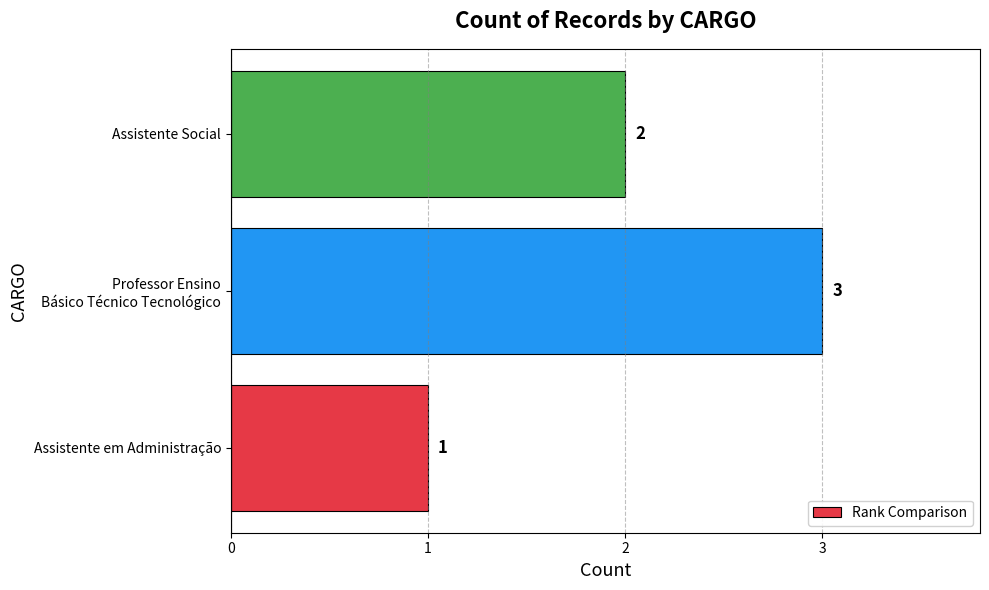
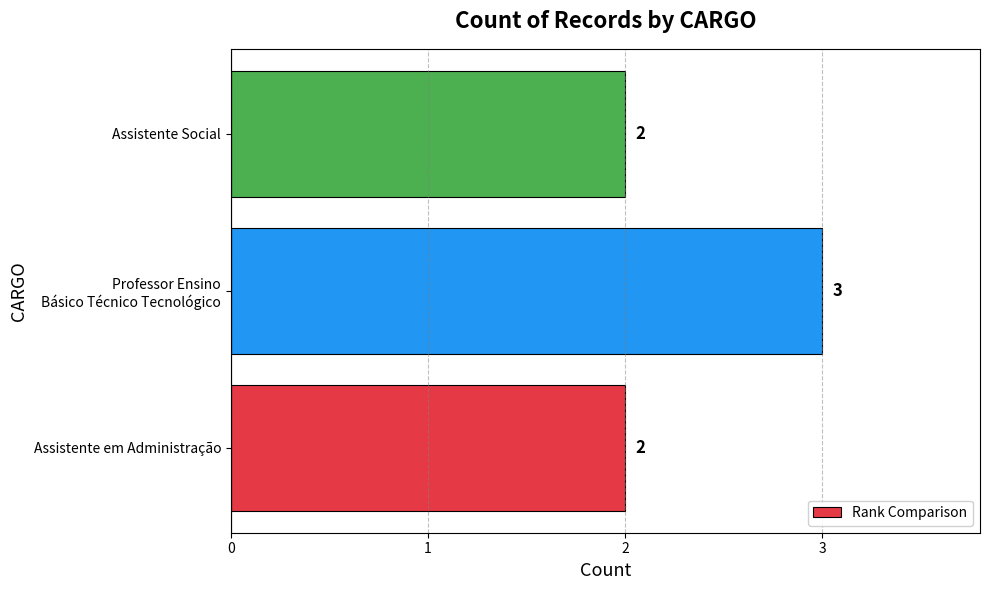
Assistente em Administração: 1 -> 2
